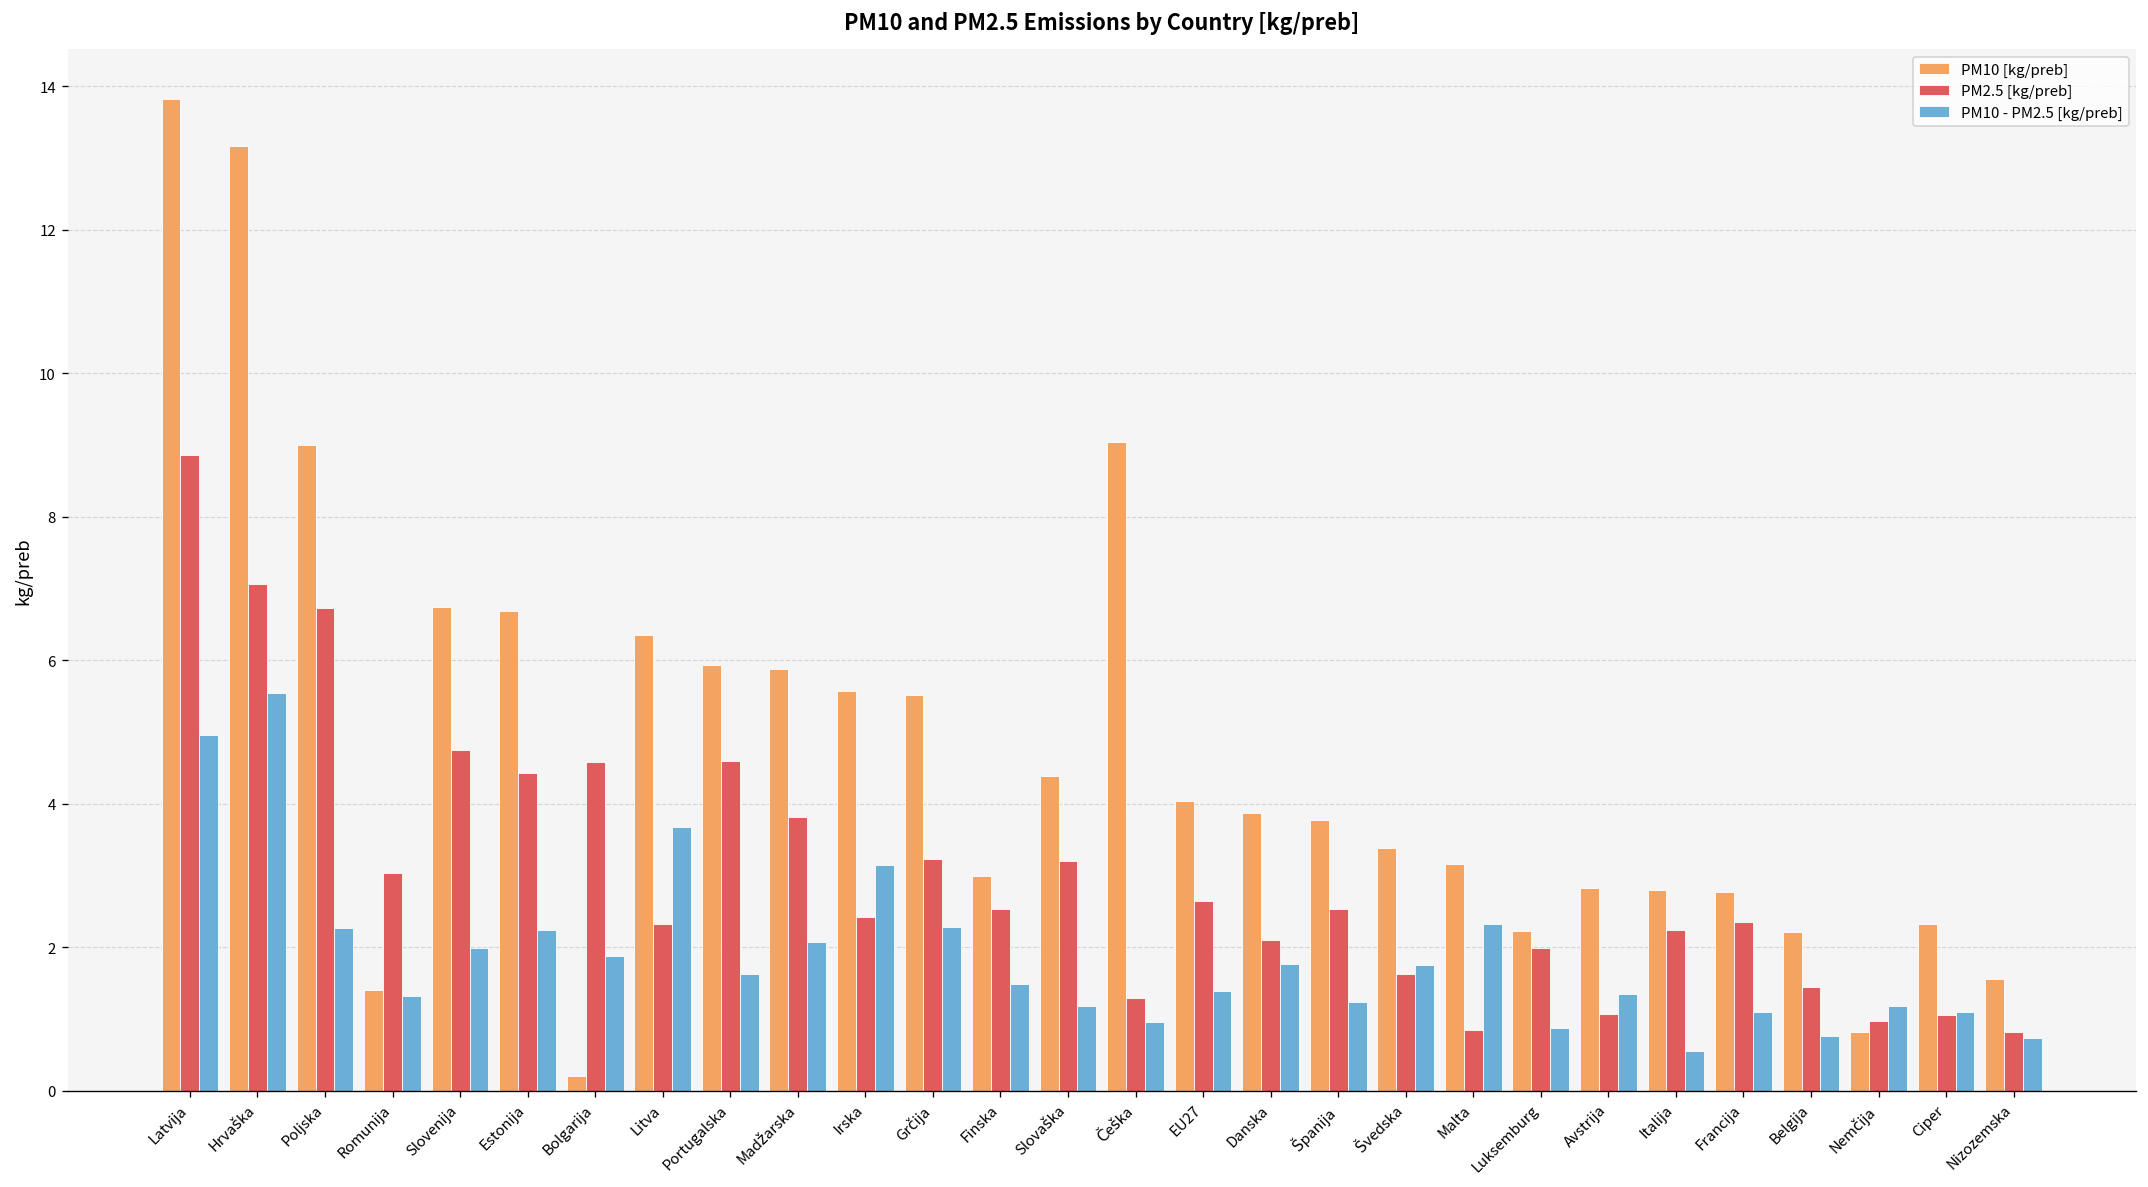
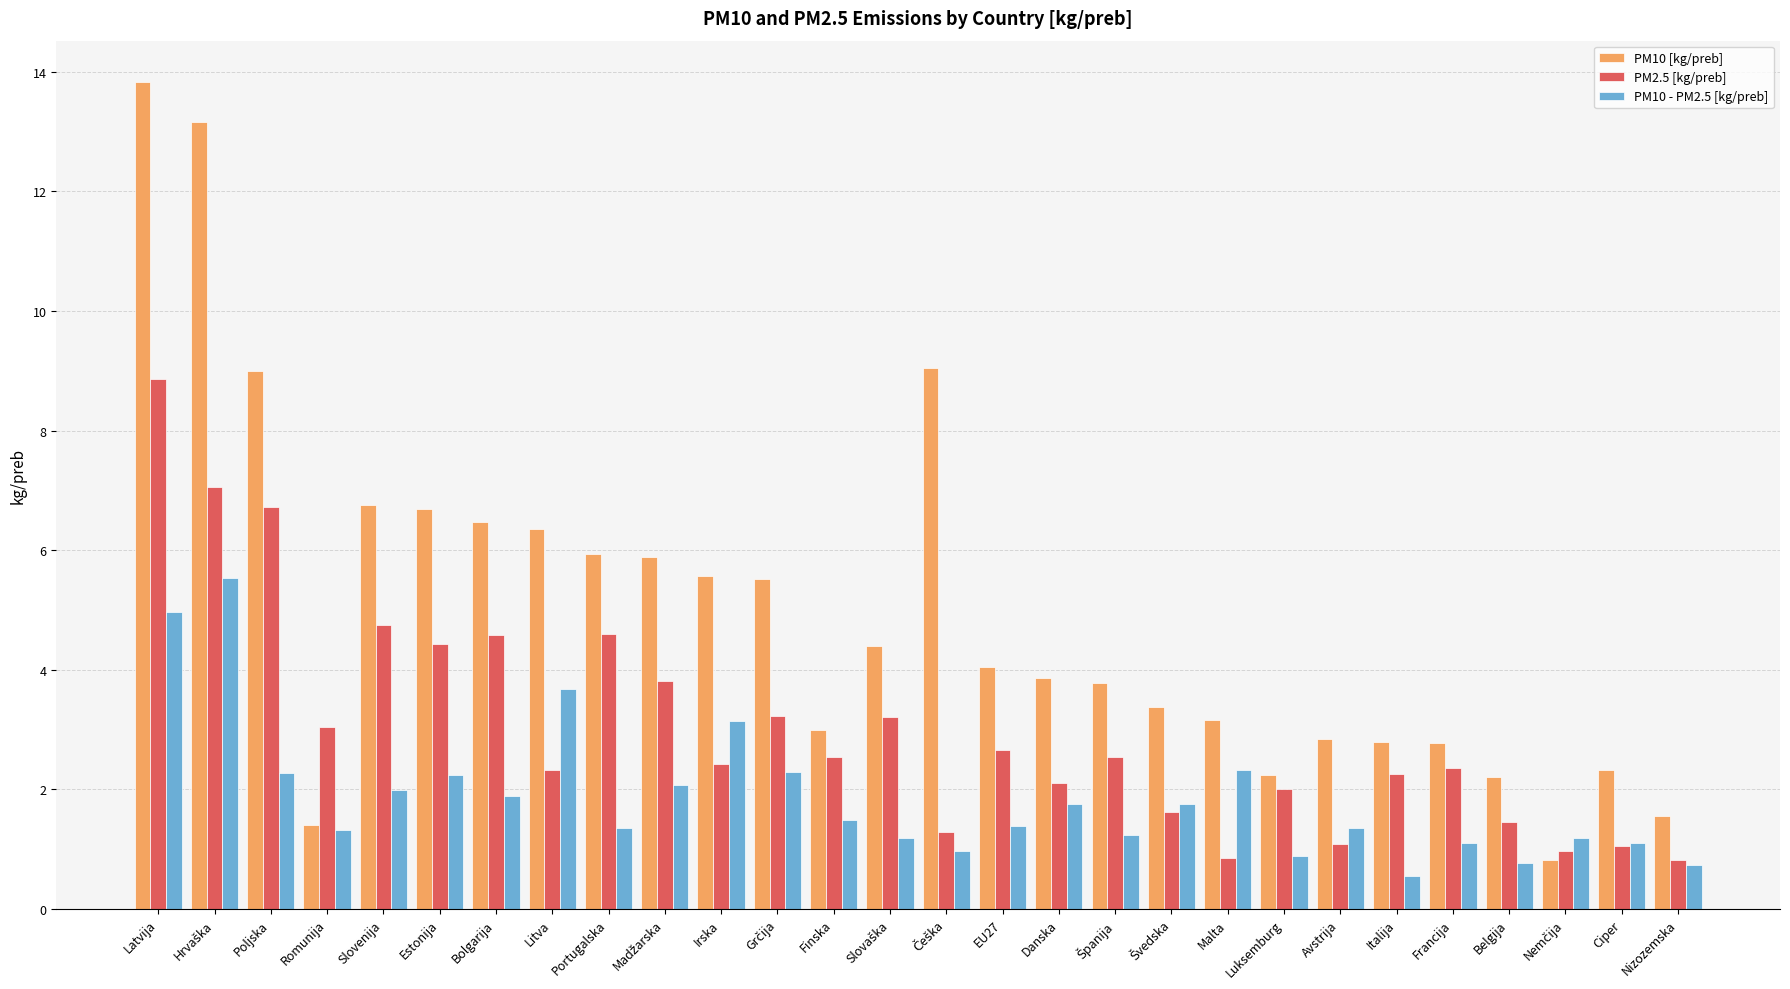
PM10 [kg/preb], Bolgarija: 0.2 -> 6.5
PM10 - PM2.5 [kg/preb], Portugalska: 1.6 -> 1.3
